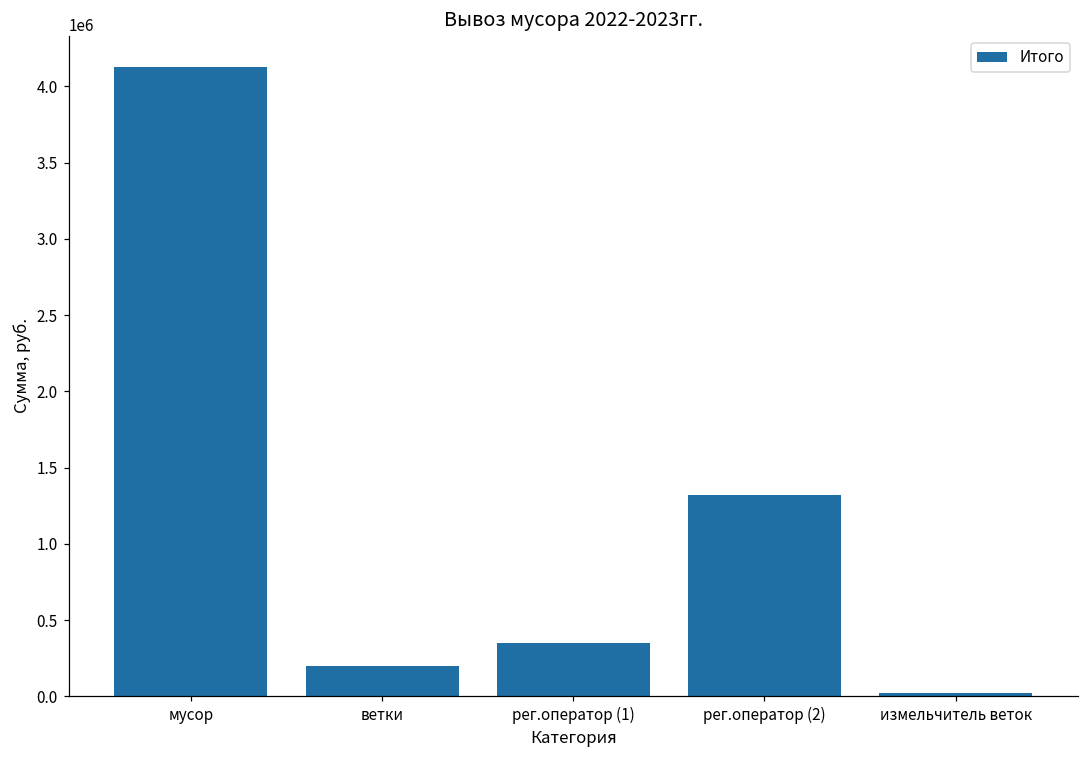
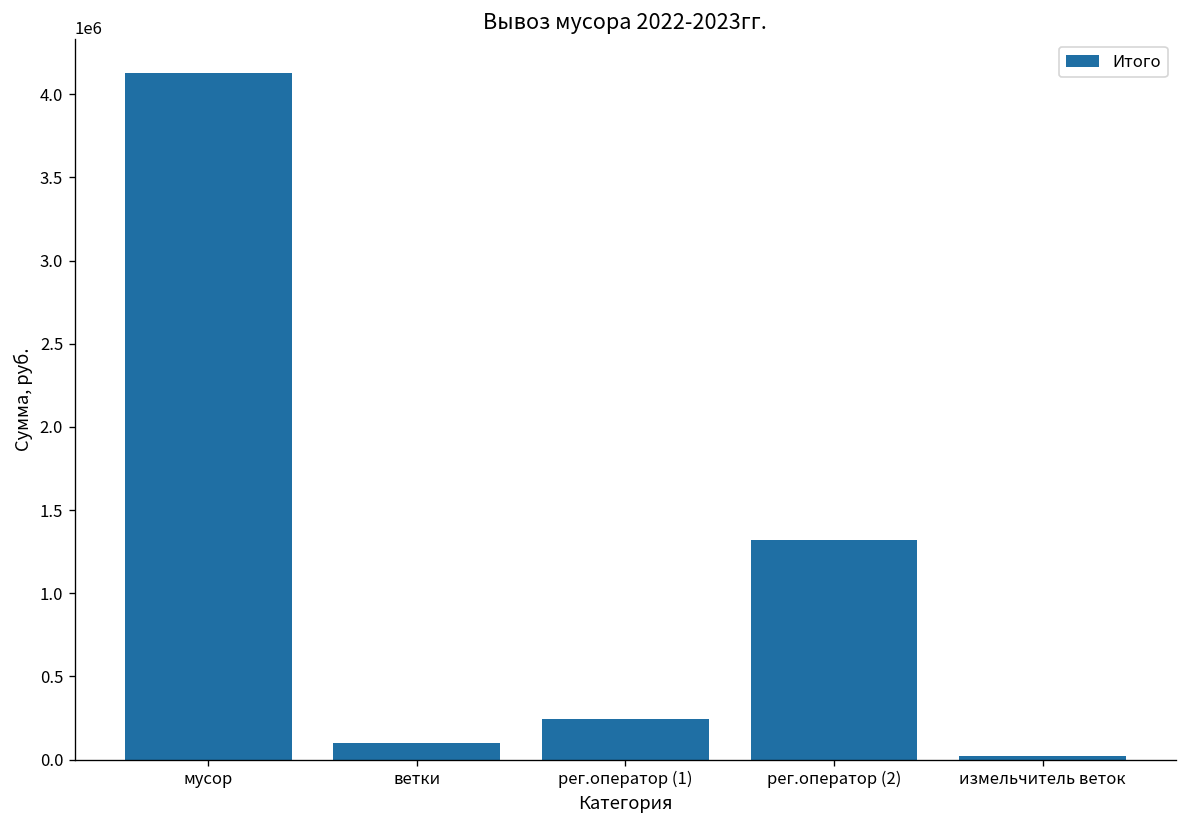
ветки: 200000 -> 100000
рег.оператор (1): 350000 -> 240000
